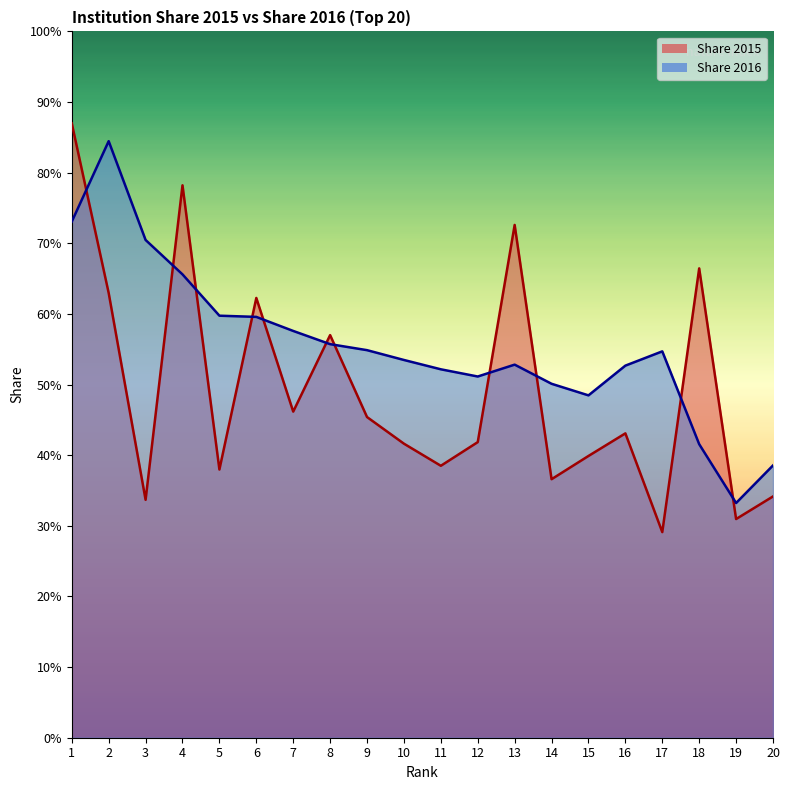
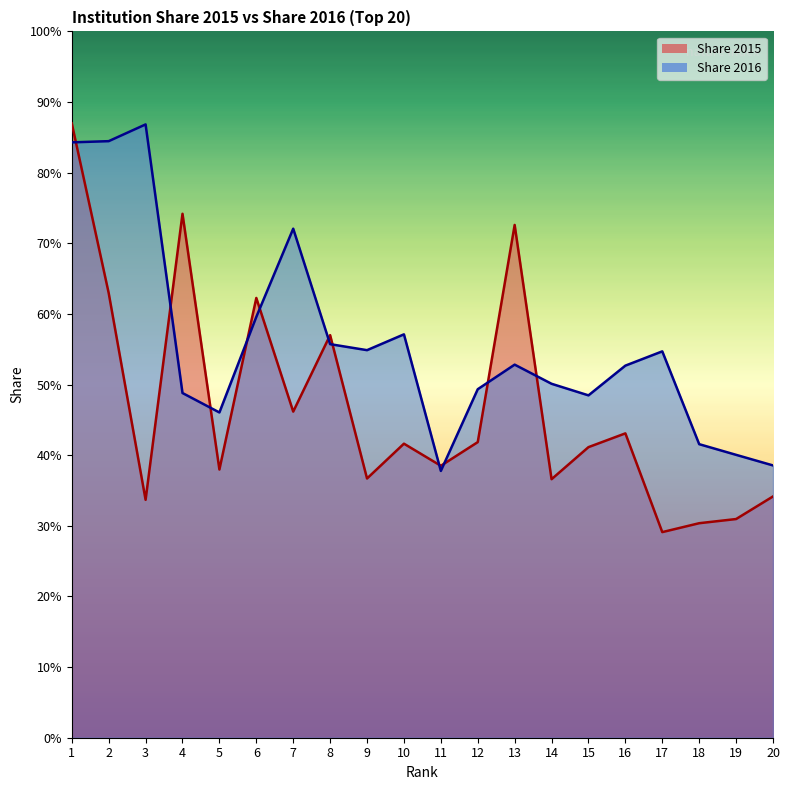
Share 2016, 1: 73% -> 84%
Share 2016, 3: 70% -> 87%
Share 2015, 4: 78% -> 74%
Share 2016, 4: 66% -> 49%
Share 2016, 5: 60% -> 46%
Share 2016, 7: 58% -> 72%
Share 2015, 9: 45% -> 37%
Share 2016, 10: 53% -> 57%
Share 2016, 11: 52% -> 38%
Share 2016, 12: 51% -> 49%
Share 2015, 15: 40% -> 41%
Share 2015, 18: 66% -> 30%
Share 2016, 19: 33% -> 40%
